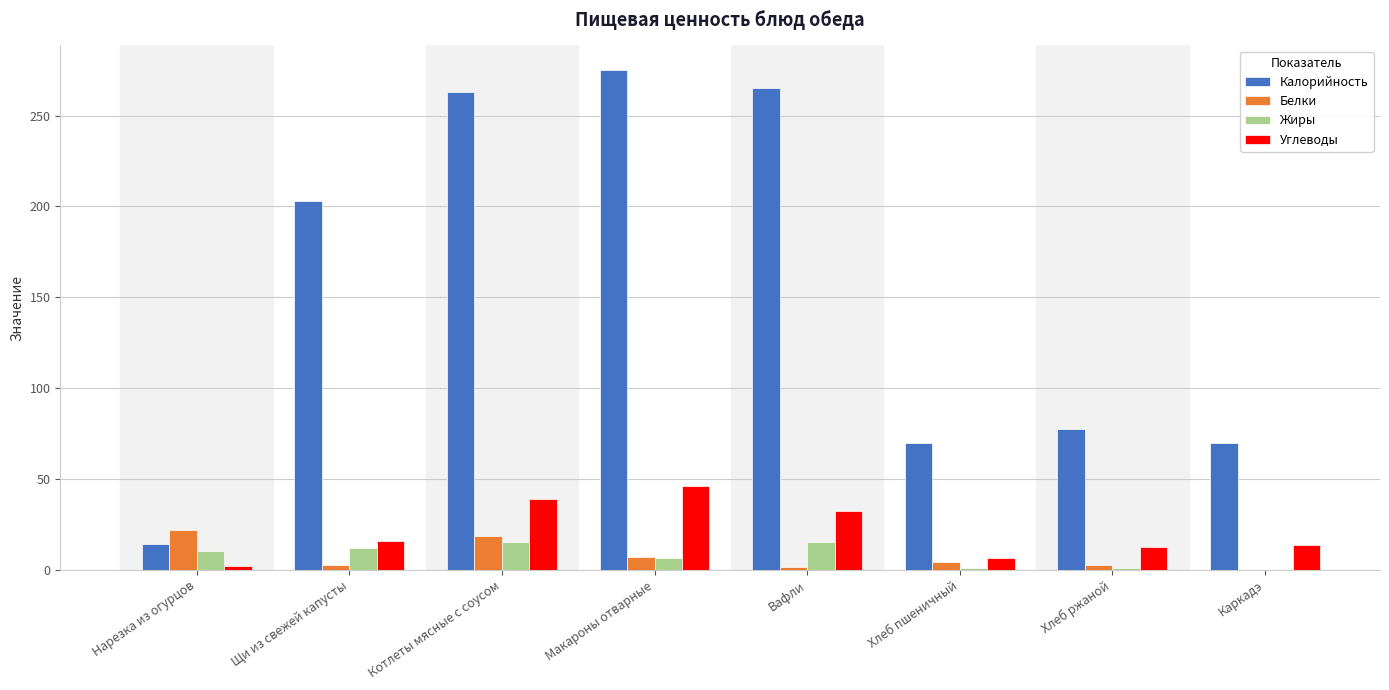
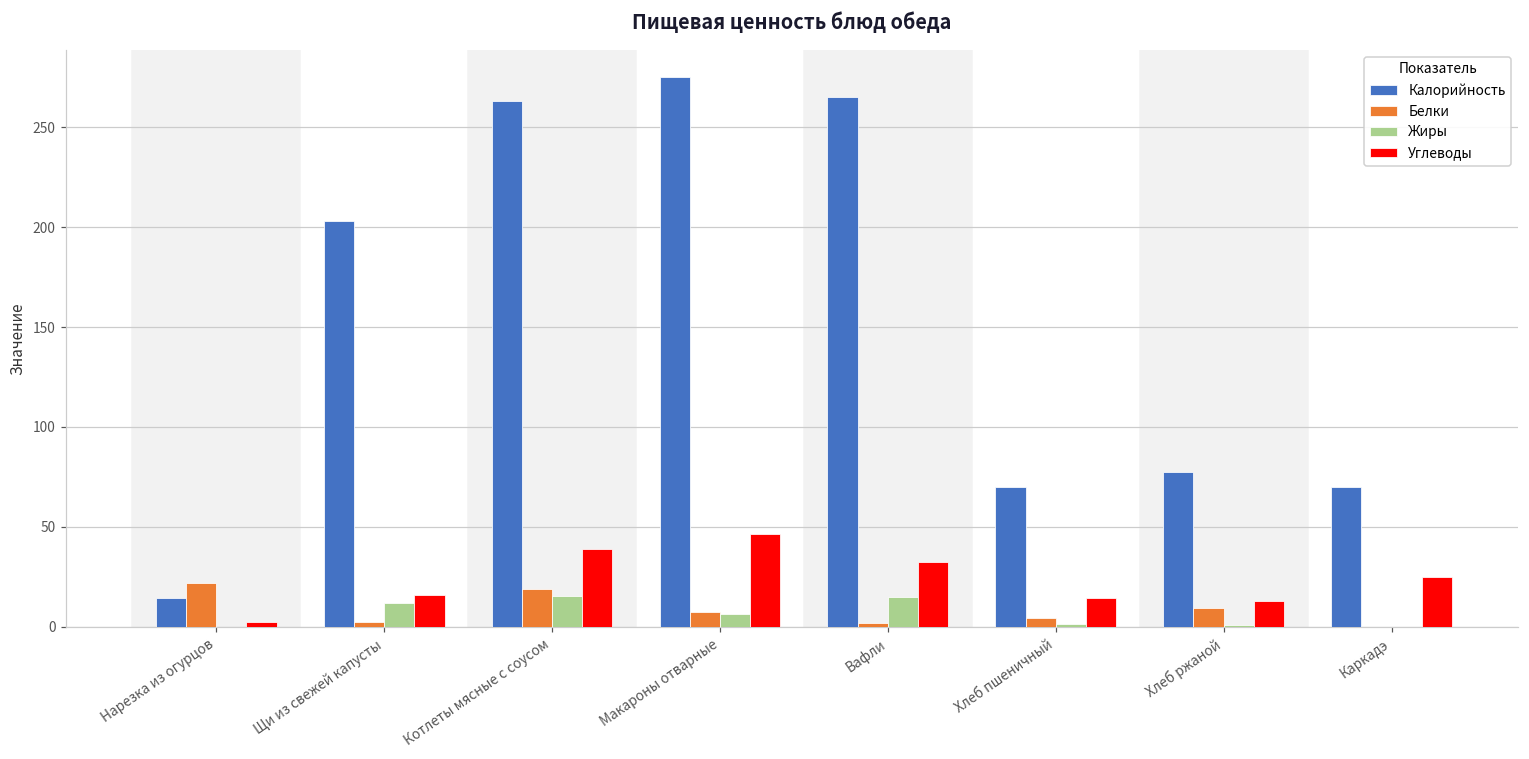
Жиры, Нарезка из огурцов: 10 -> 0
Углеводы, Хлеб пшеничный: 6 -> 15
Белки, Хлеб ржаной: 3 -> 9
Углеводы, Каркадэ: 13 -> 25
